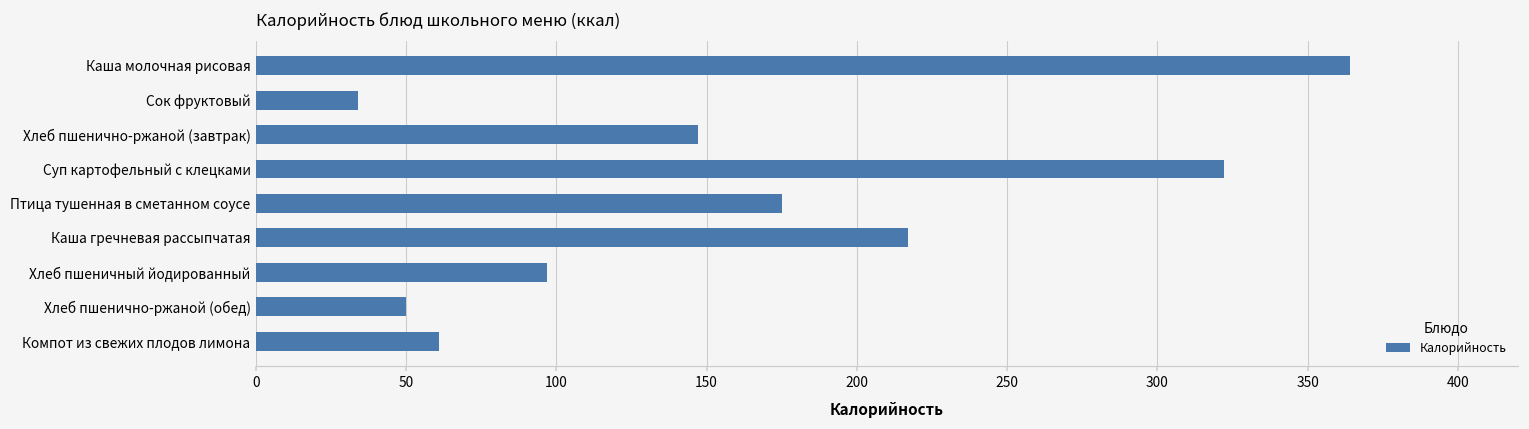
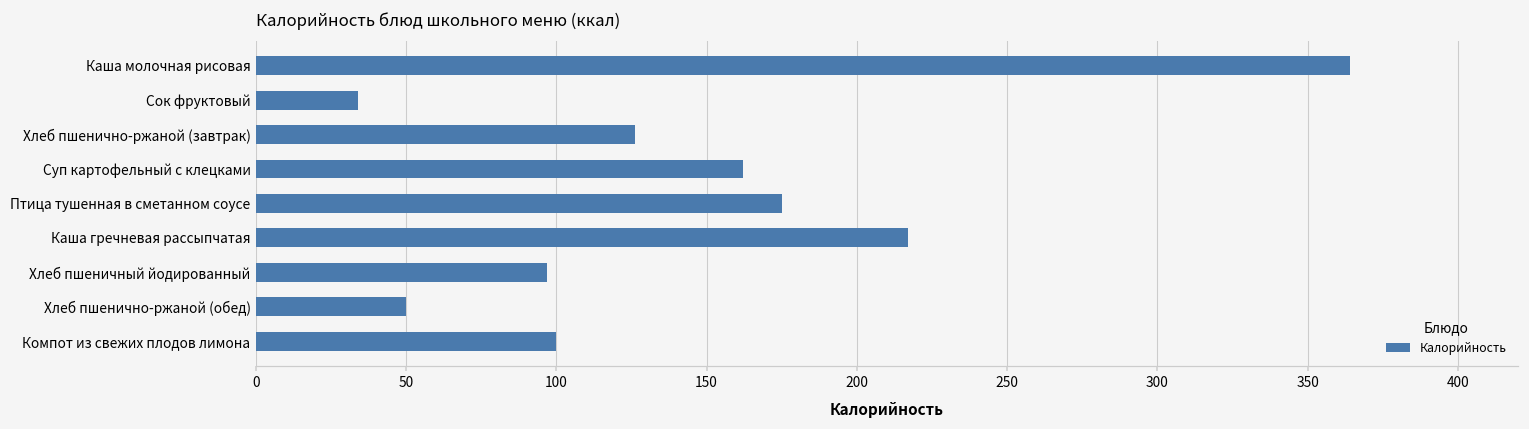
Хлеб пшенично-ржаной (завтрак): 147 -> 126
Суп картофельный с клецками: 322 -> 162
Компот из свежих плодов лимона: 61 -> 100
